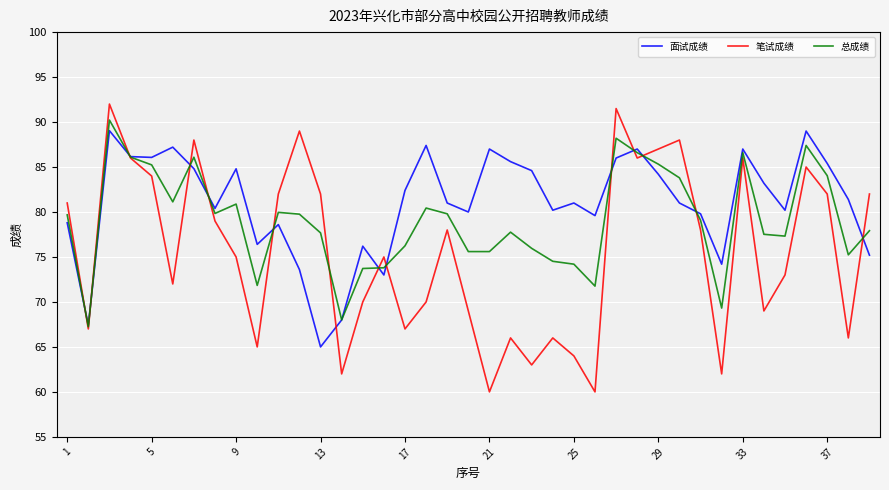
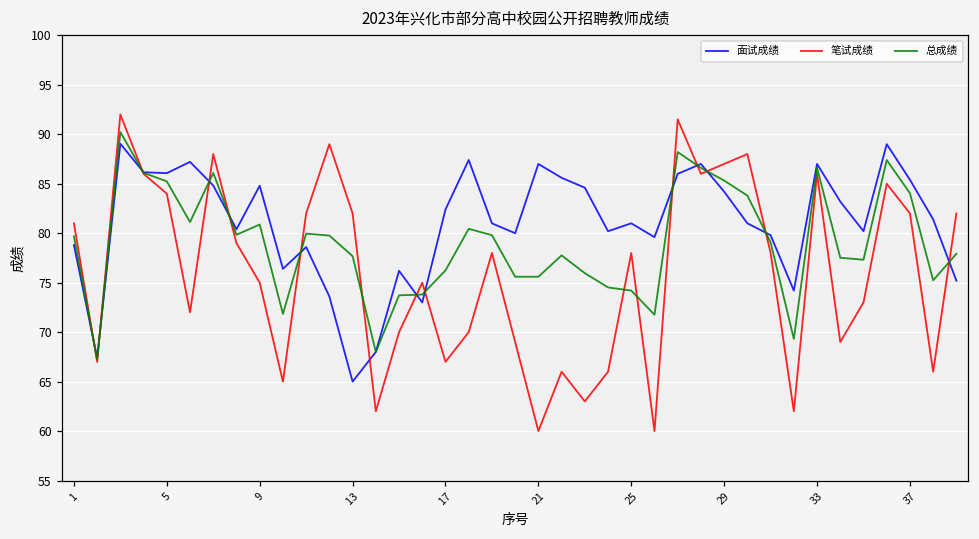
笔试成绩, 25: 64 -> 78
